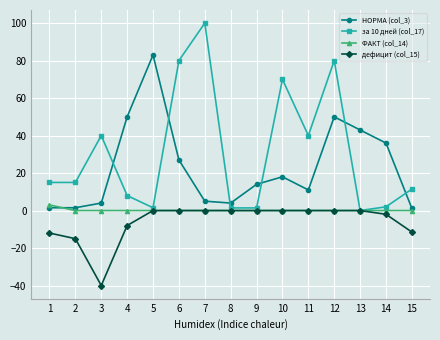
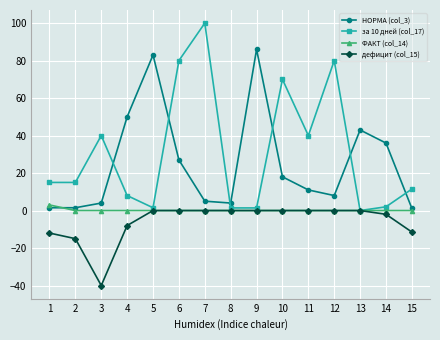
НОРМА (col_3), 9: 14 -> 86
НОРМА (col_3), 12: 50 -> 8
